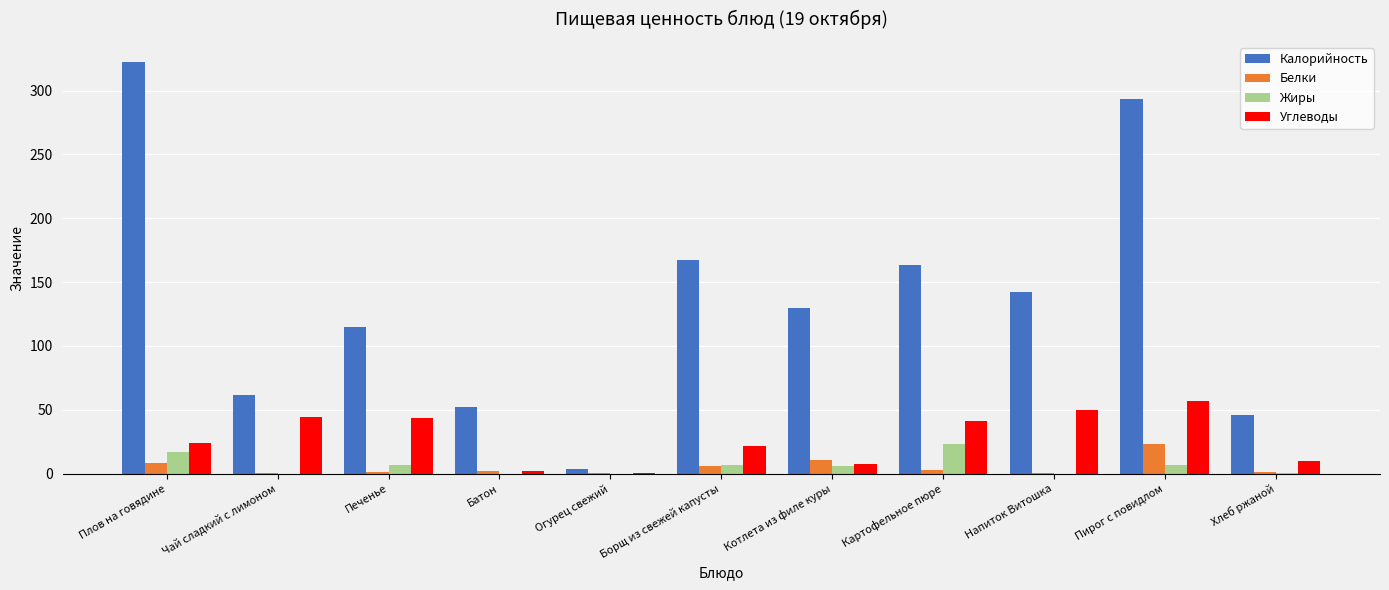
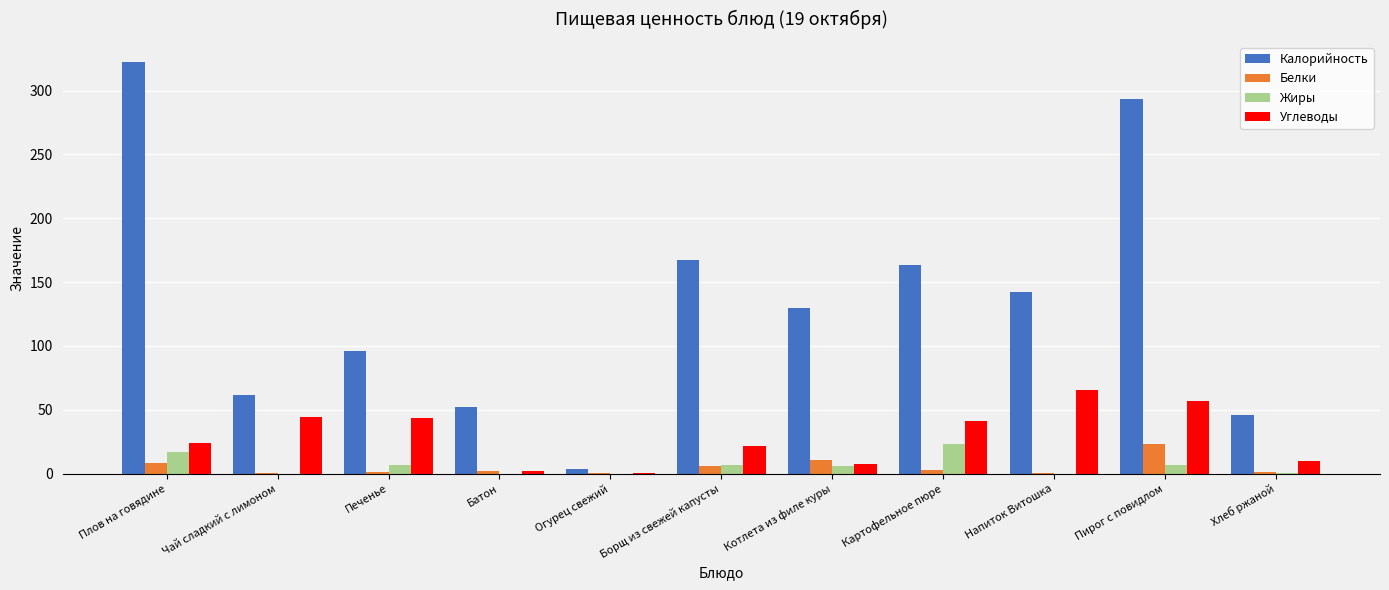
Калорийность, Печенье: 115 -> 96
Углеводы, Напиток Витошка: 50 -> 66
